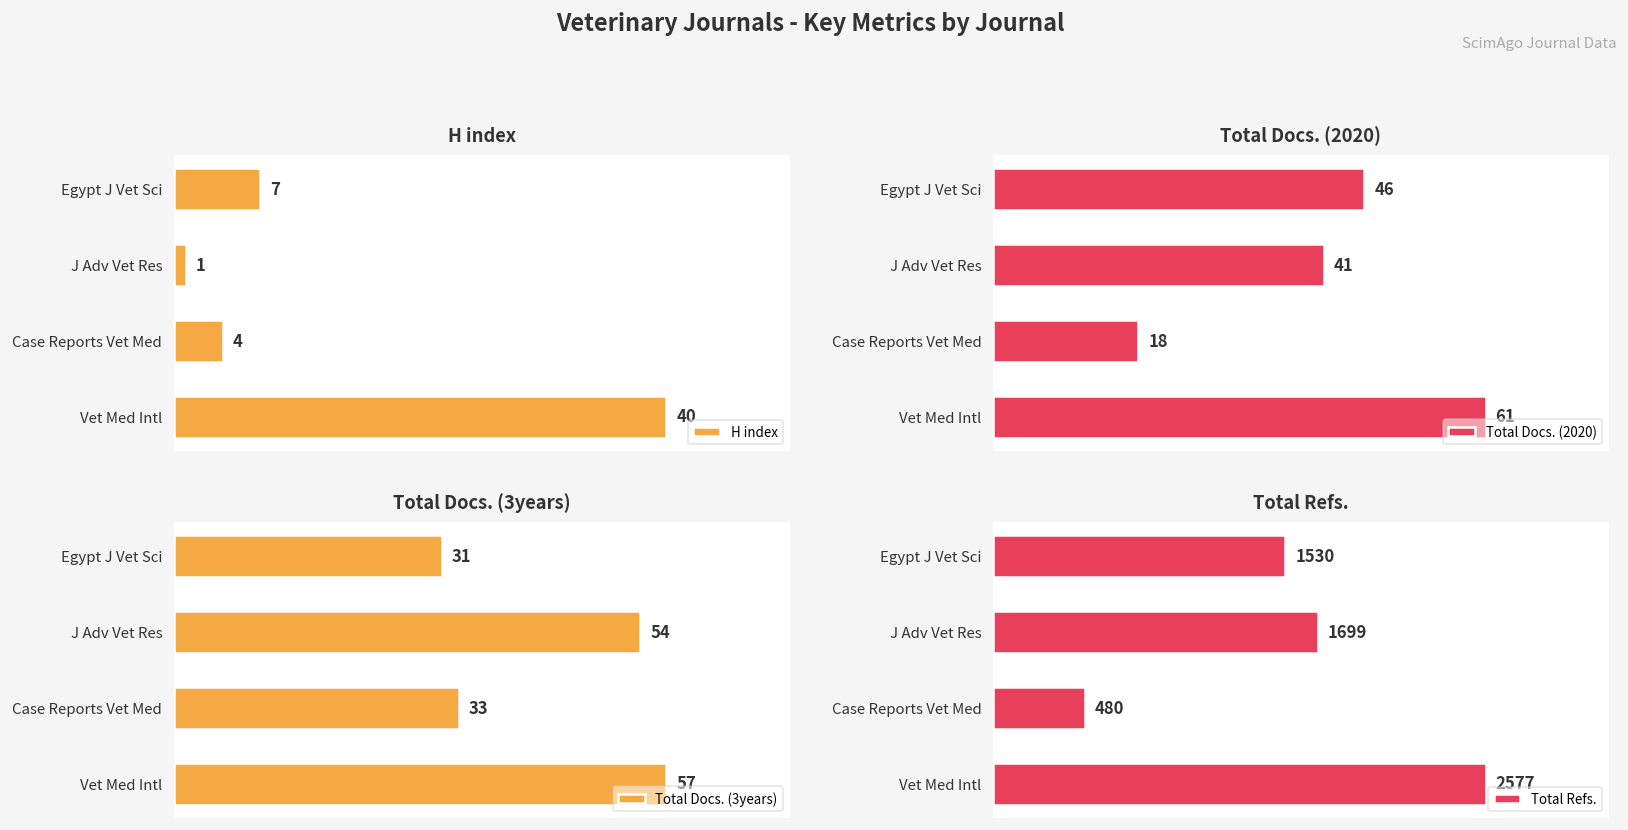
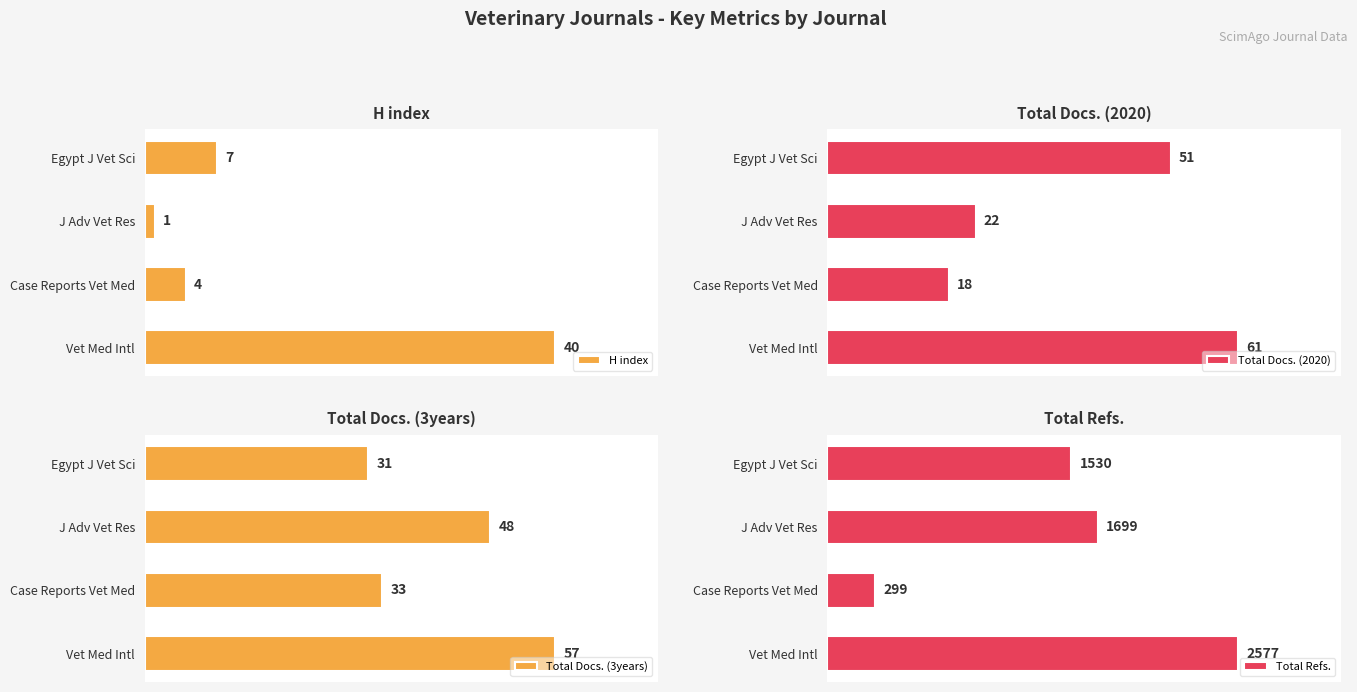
Total Docs. (2020), Egypt J Vet Sci: 46 -> 51
Total Docs. (2020), J Adv Vet Res: 41 -> 22
Total Docs. (3years), J Adv Vet Res: 54 -> 48
Total Refs., Case Reports Vet Med: 480 -> 299
